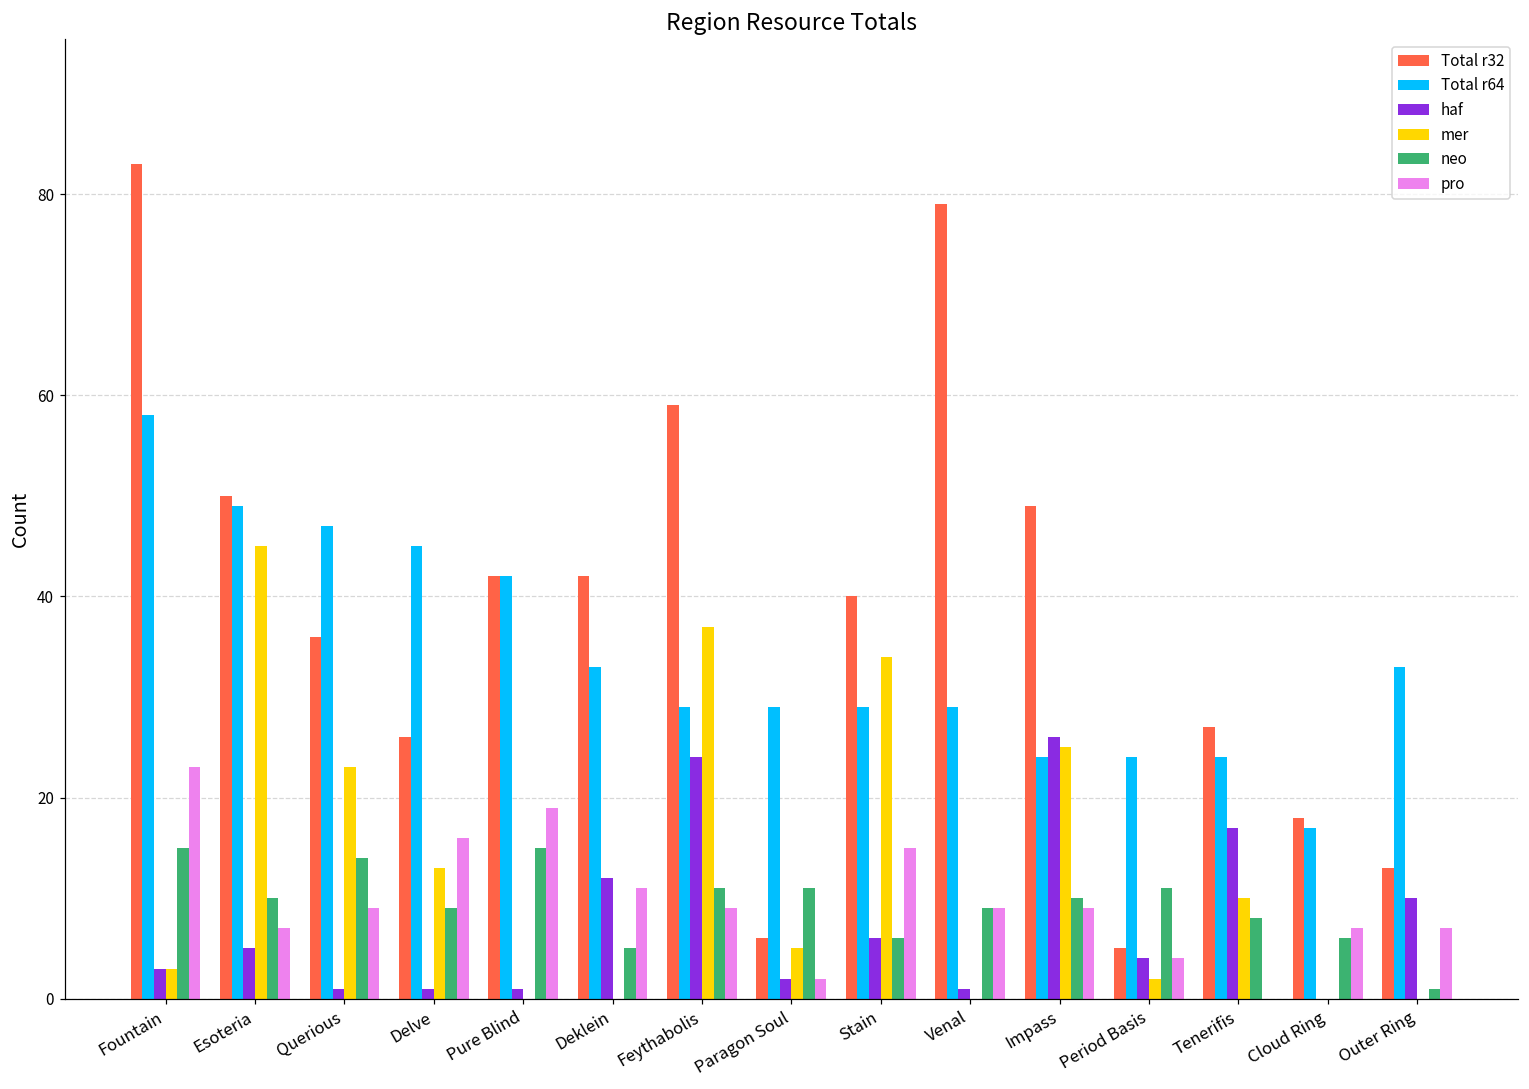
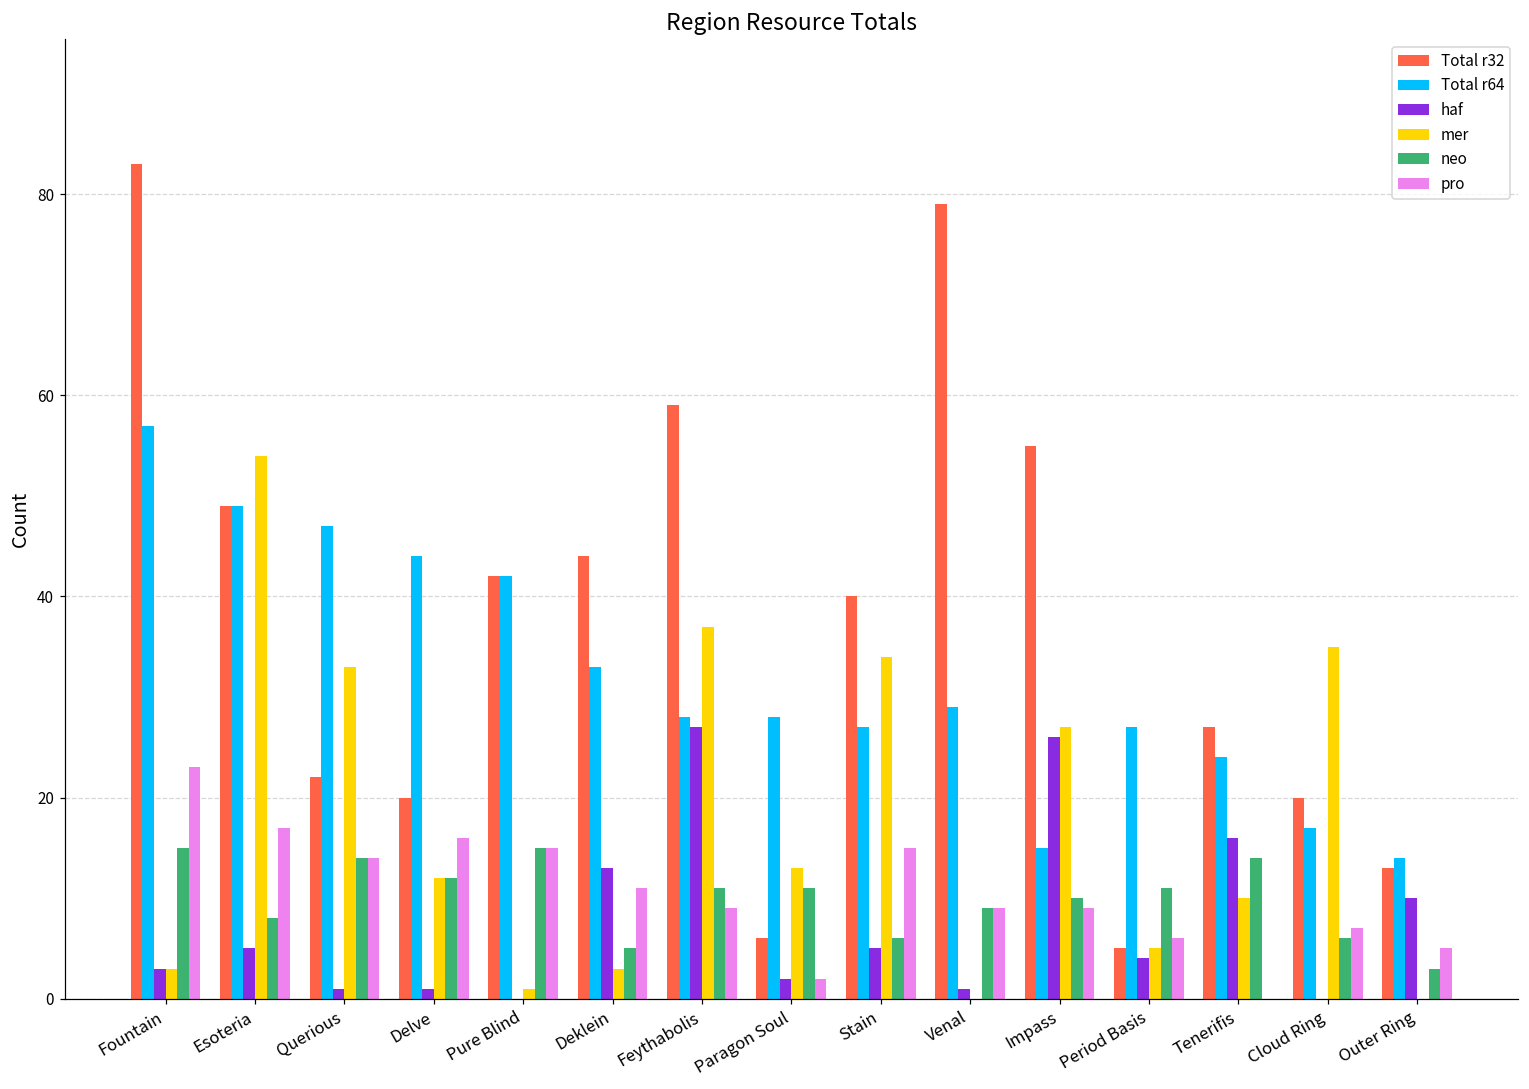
Total r64, Fountain: 58 -> 57
Total r32, Esoteria: 50 -> 49
mer, Esoteria: 45 -> 54
neo, Esoteria: 10 -> 8
pro, Esoteria: 7 -> 17
Total r32, Querious: 36 -> 22
mer, Querious: 23 -> 33
pro, Querious: 9 -> 14
Total r32, Delve: 26 -> 20
Total r64, Delve: 45 -> 44
mer, Delve: 13 -> 12
neo, Delve: 9 -> 12
haf, Pure Blind: 1 -> 0
mer, Pure Blind: 0 -> 1
pro, Pure Blind: 19 -> 15
Total r32, Deklein: 42 -> 44
haf, Deklein: 12 -> 13
mer, Deklein: 0 -> 3
Total r64, Feythabolis: 29 -> 28
haf, Feythabolis: 24 -> 27
Total r64, Paragon Soul: 29 -> 28
mer, Paragon Soul: 5 -> 13
Total r64, Stain: 29 -> 27
haf, Stain: 6 -> 5
Total r32, Impass: 49 -> 55
Total r64, Impass: 24 -> 15
mer, Impass: 25 -> 27
Total r64, Period Basis: 24 -> 27
mer, Period Basis: 2 -> 5
pro, Period Basis: 4 -> 6
haf, Tenerifis: 17 -> 16
neo, Tenerifis: 8 -> 14
Total r32, Cloud Ring: 18 -> 20
mer, Cloud Ring: 0 -> 35
Total r64, Outer Ring: 33 -> 14
neo, Outer Ring: 1 -> 3
pro, Outer Ring: 7 -> 5
